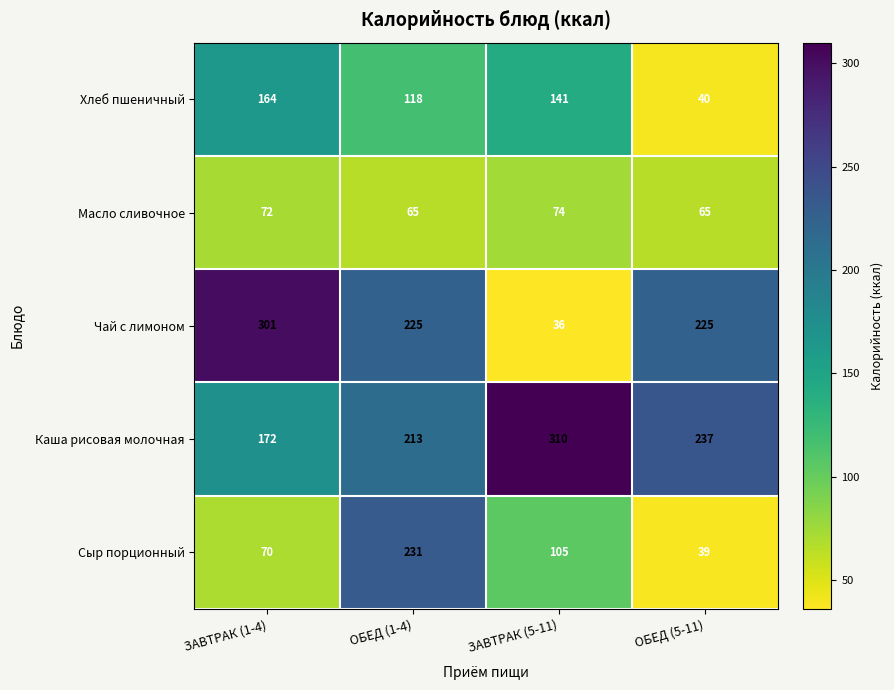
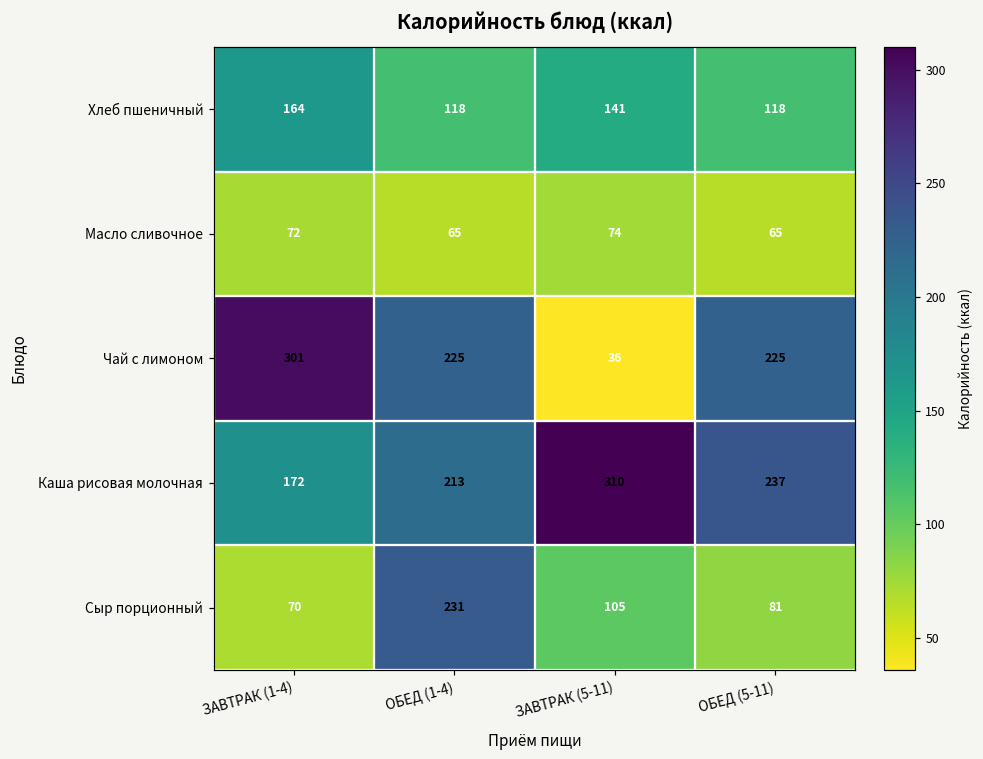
Хлеб пшеничный, ОБЕД (5-11): 40 -> 118
Сыр порционный, ОБЕД (5-11): 39 -> 81
